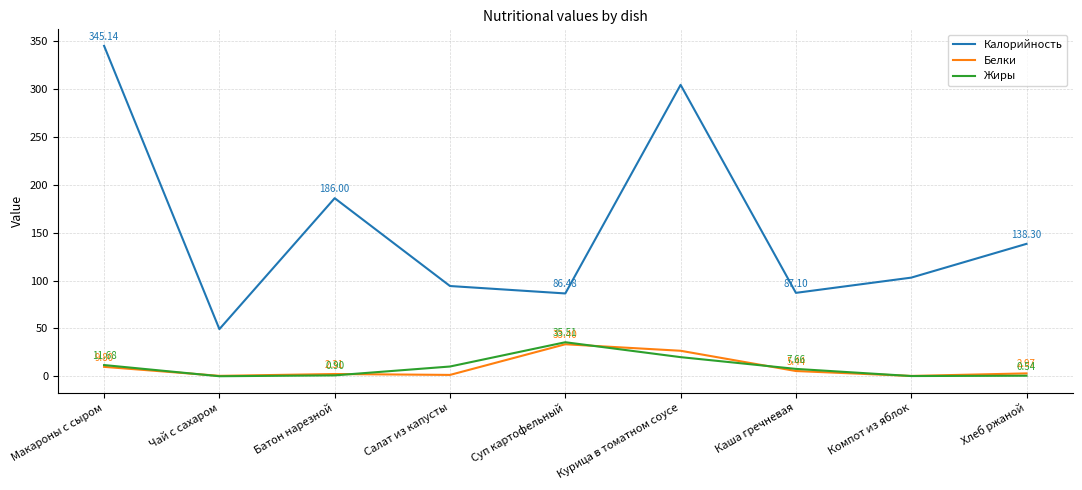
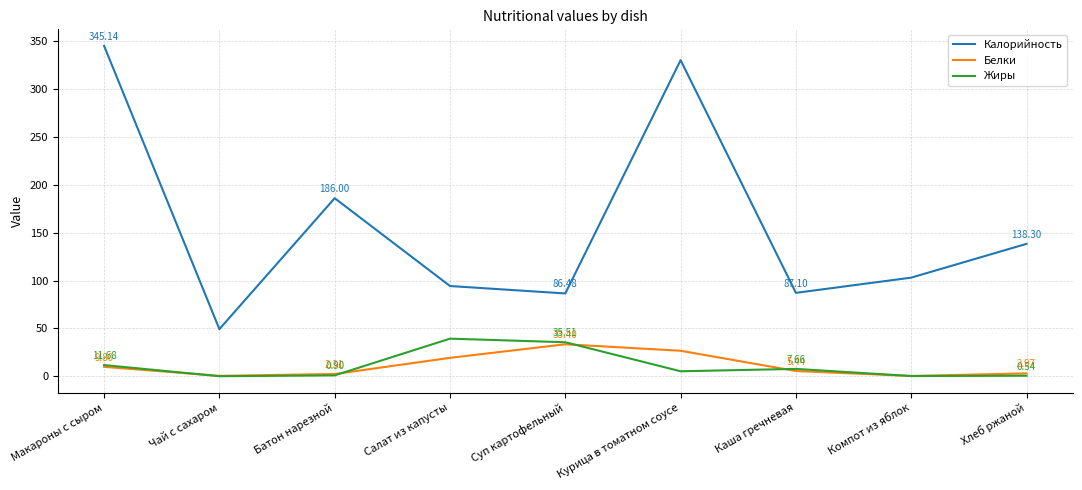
Белки, Салат из капусты: 0 -> 20
Жиры, Салат из капусты: 10 -> 40
Калорийность, Курица в томатном соусе: 300 -> 330
Жиры, Курица в томатном соусе: 20 -> 10
